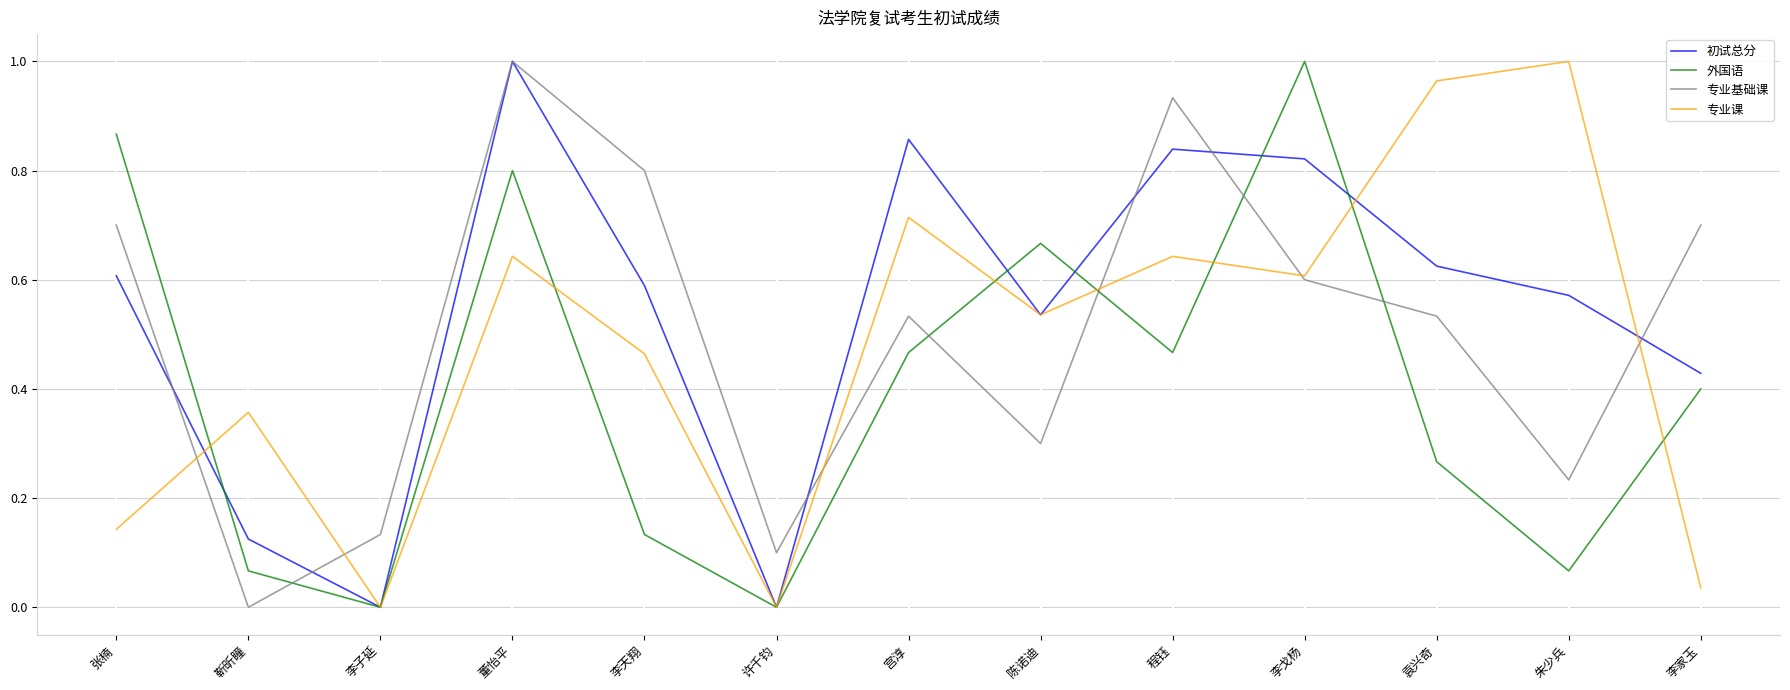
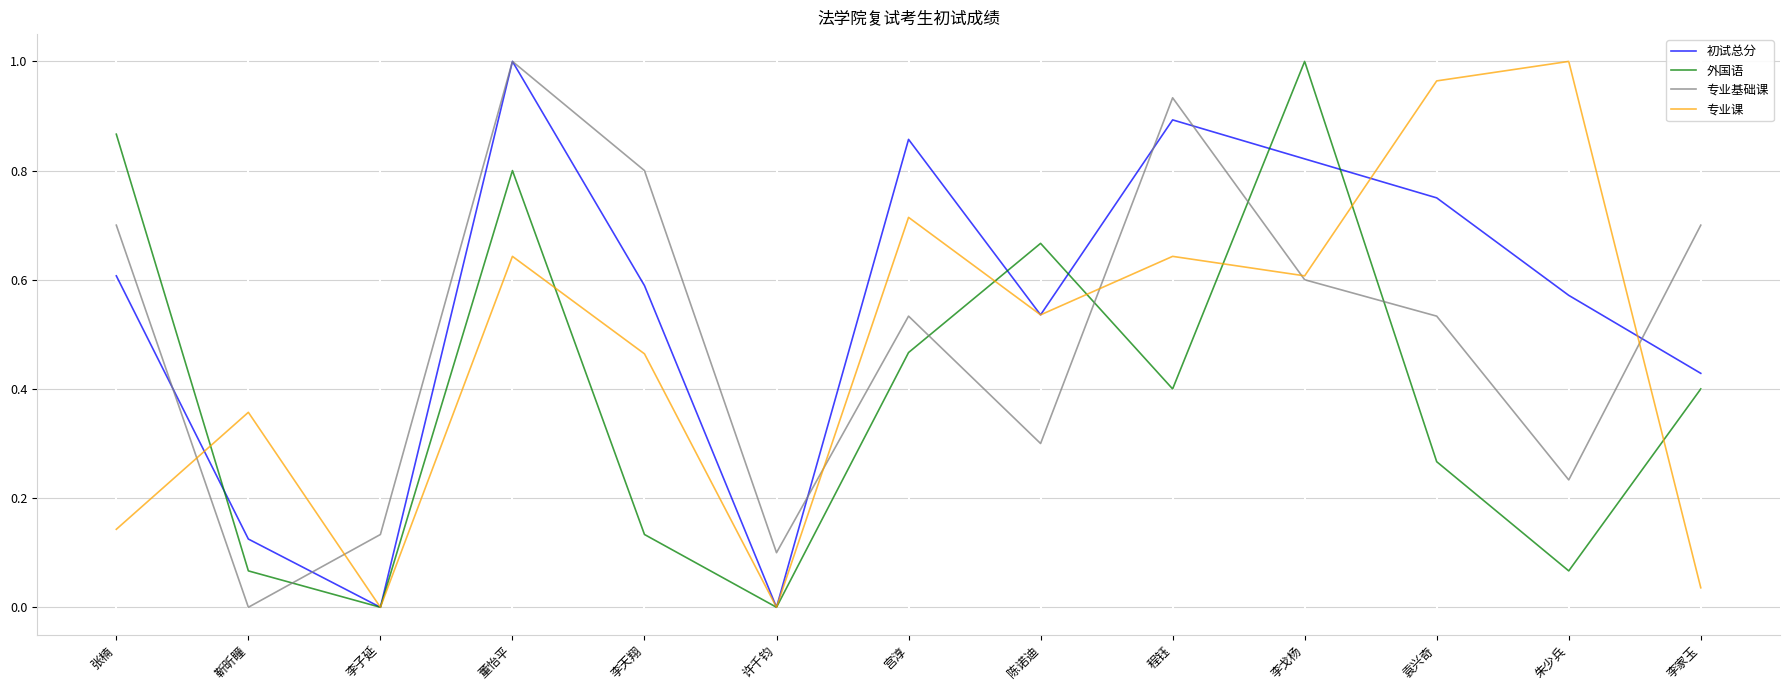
初试总分, 程钰: 0.84 -> 0.89
外国语, 程钰: 0.47 -> 0.40
初试总分, 袁兴奇: 0.63 -> 0.75
